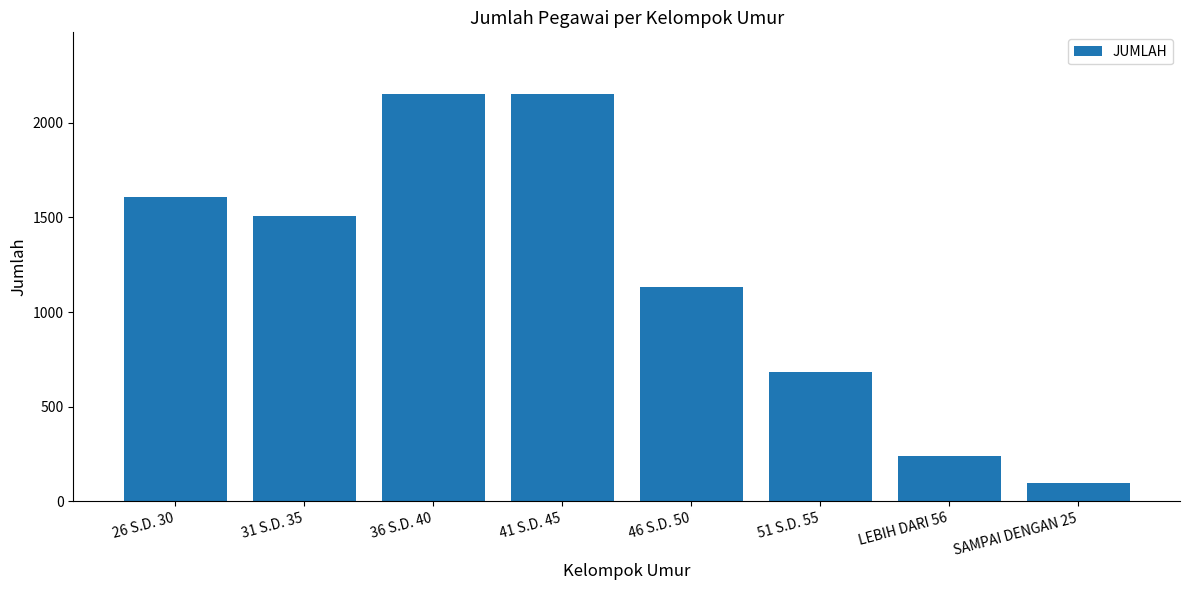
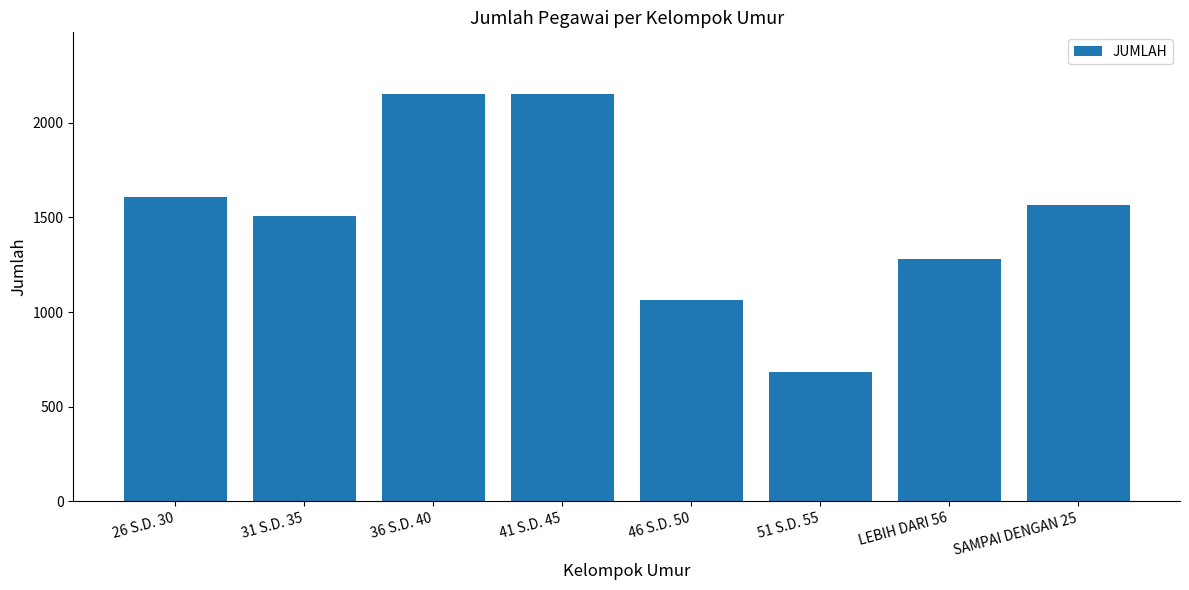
46 S.D. 50: 1130 -> 1070
LEBIH DARI 56: 240 -> 1280
SAMPAI DENGAN 25: 100 -> 1560
